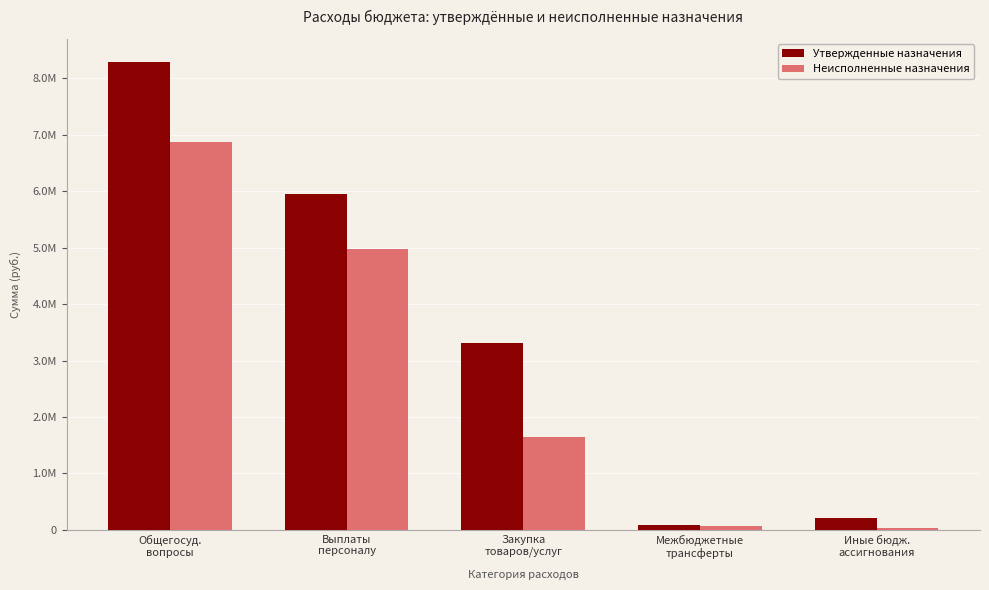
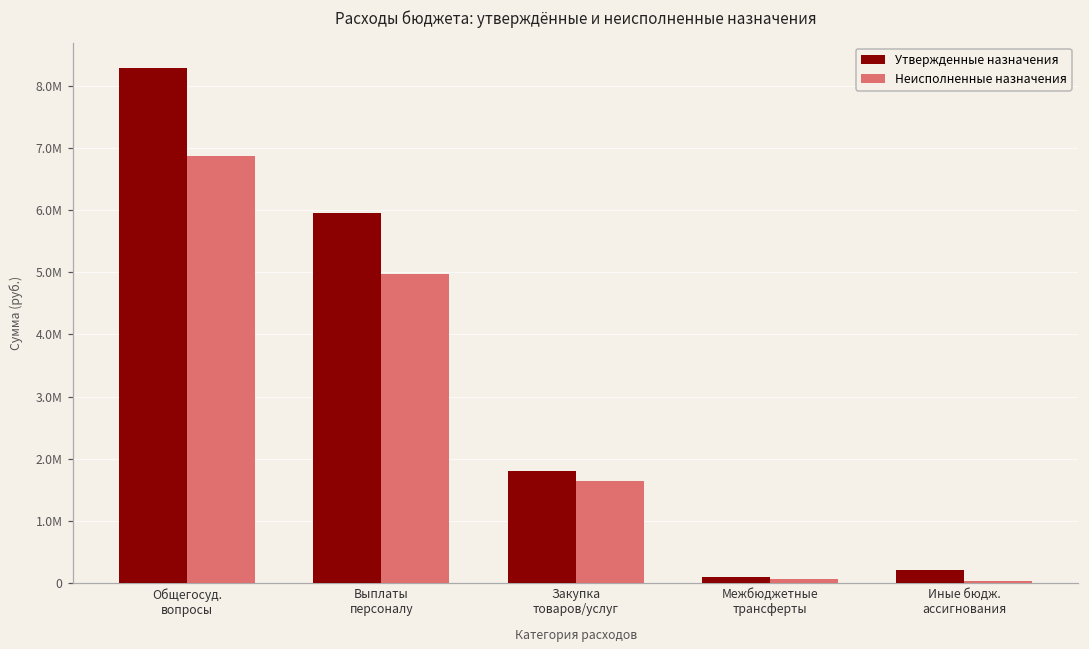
Утвержденные назначения, Закупка товаров/услуг: 3300000 -> 1800000
